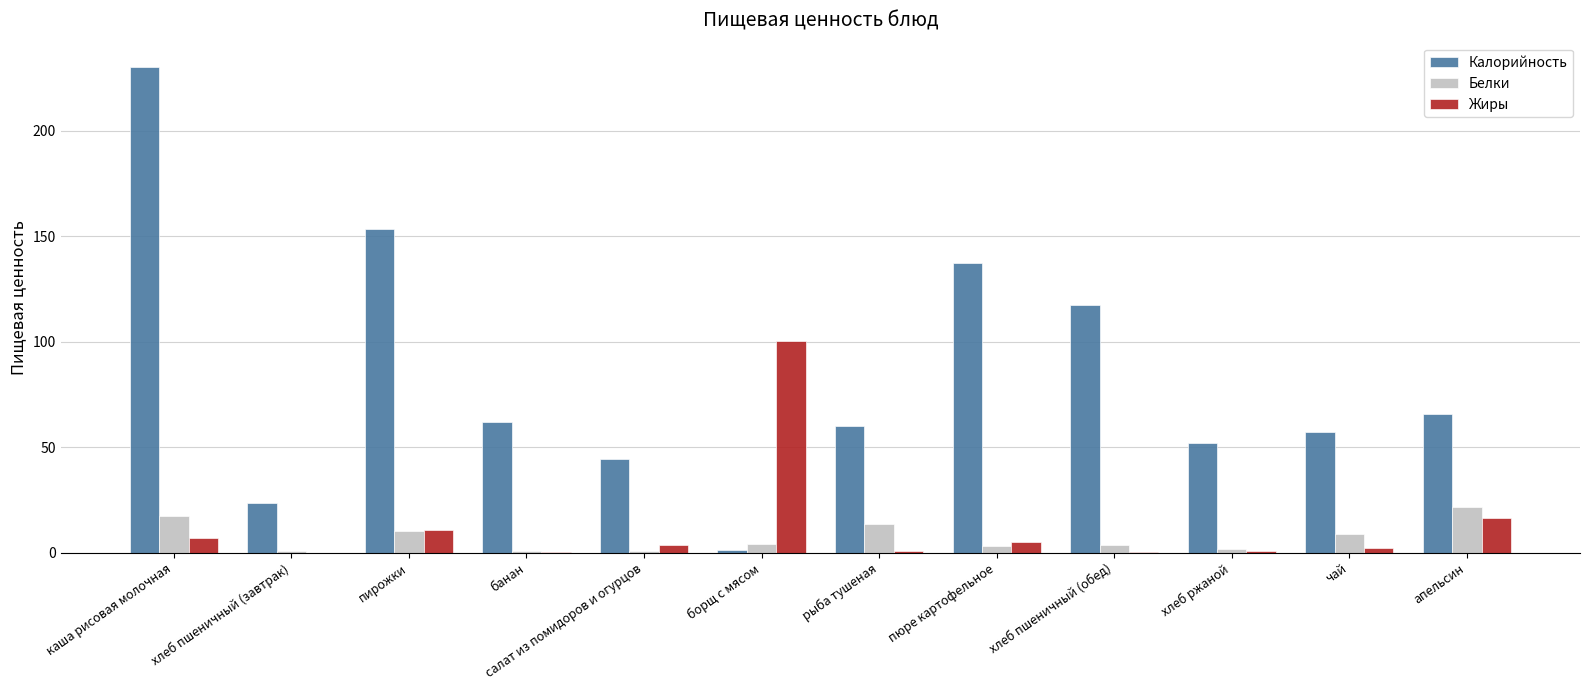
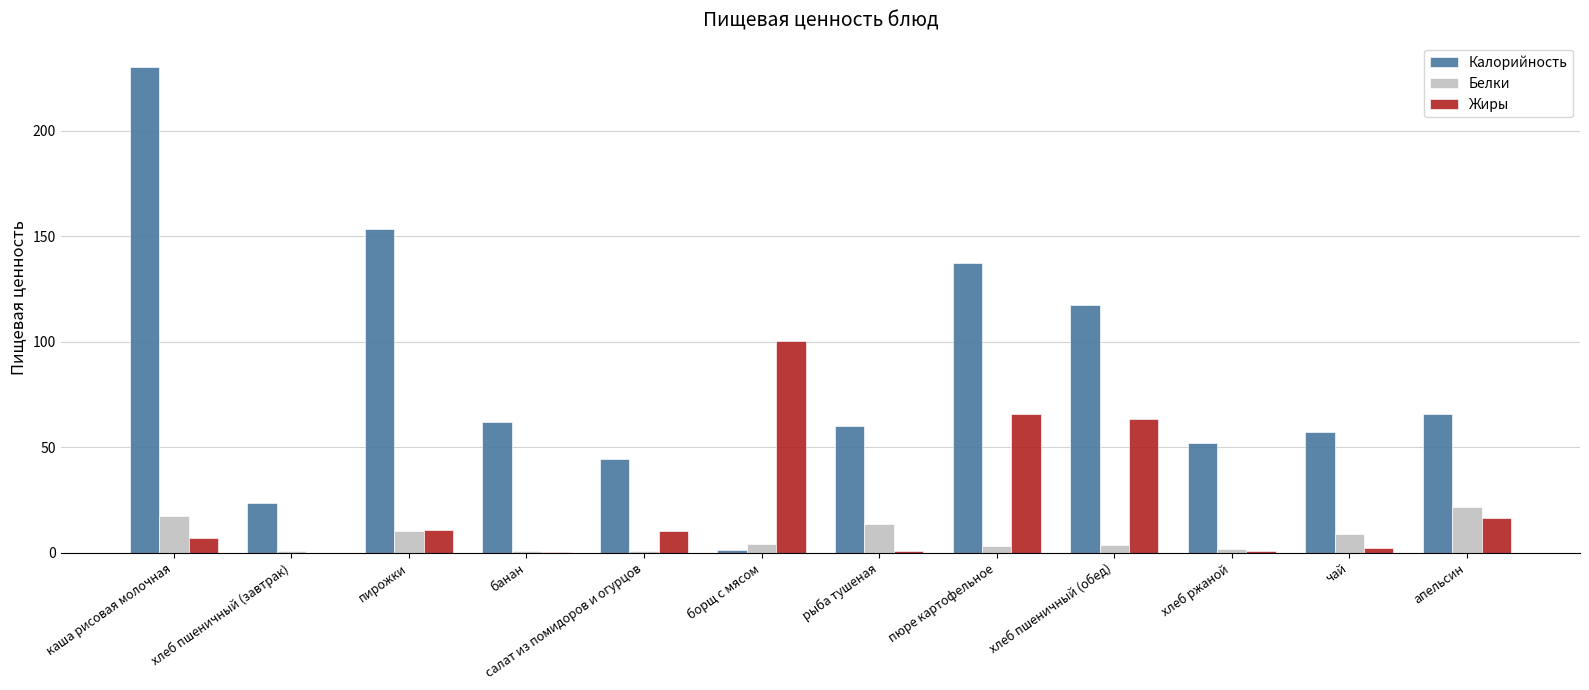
Жиры, салат из помидоров и огурцов: 4 -> 10
Жиры, пюре картофельное: 5 -> 66
Жиры, хлеб пшеничный (обед): 0 -> 63
